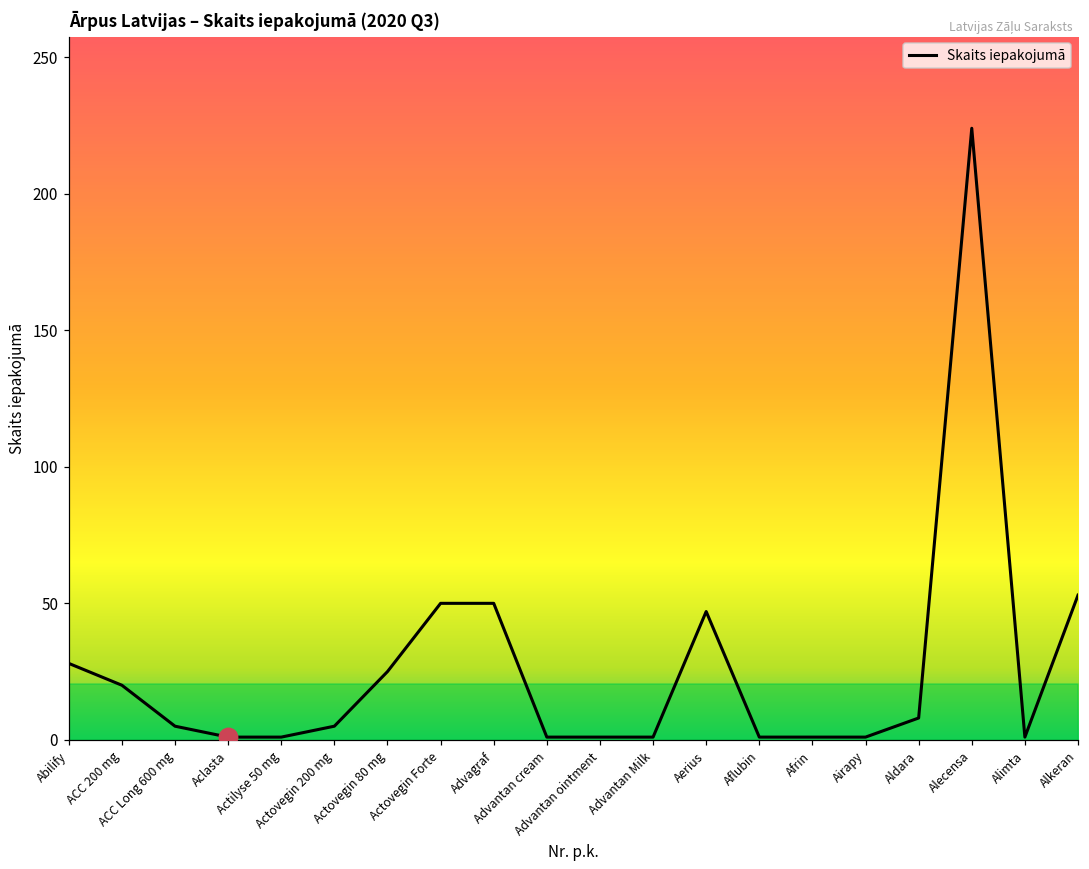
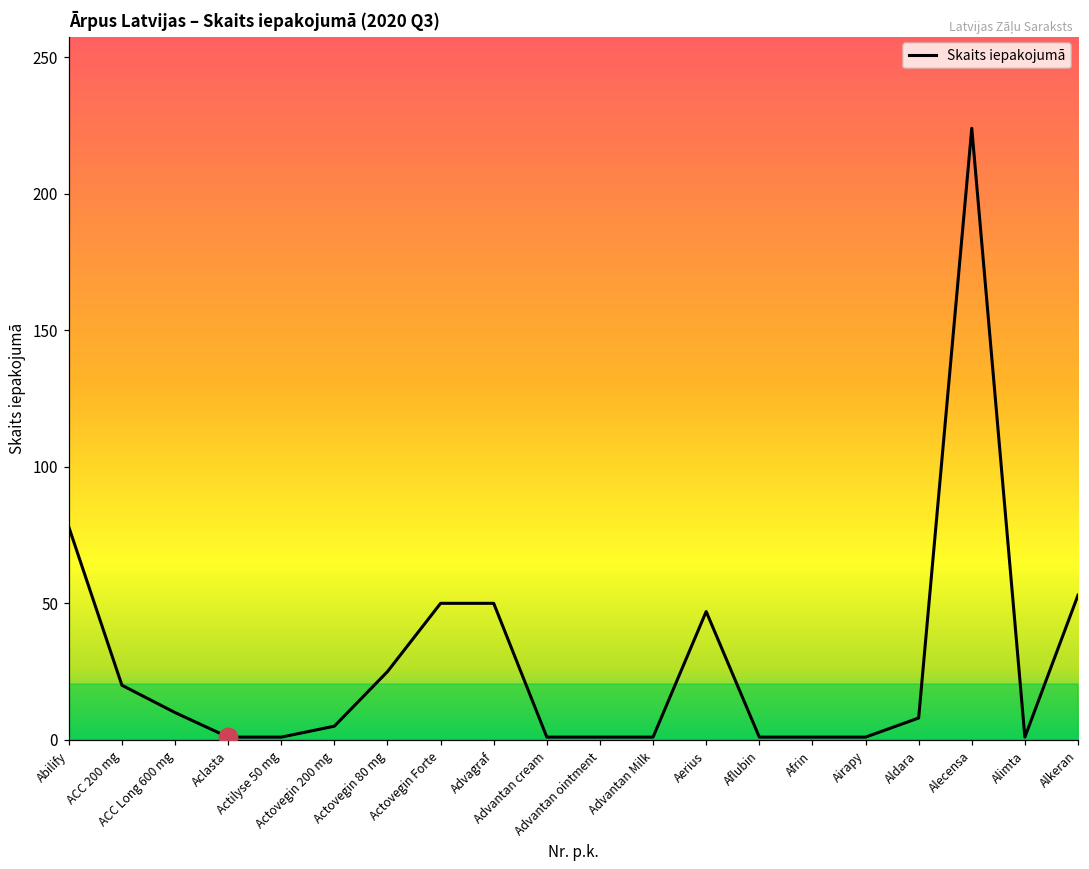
Skaits iepakojumā, Abilify: 28 -> 78
Skaits iepakojumā, ACC Long 600 mg: 5 -> 10
